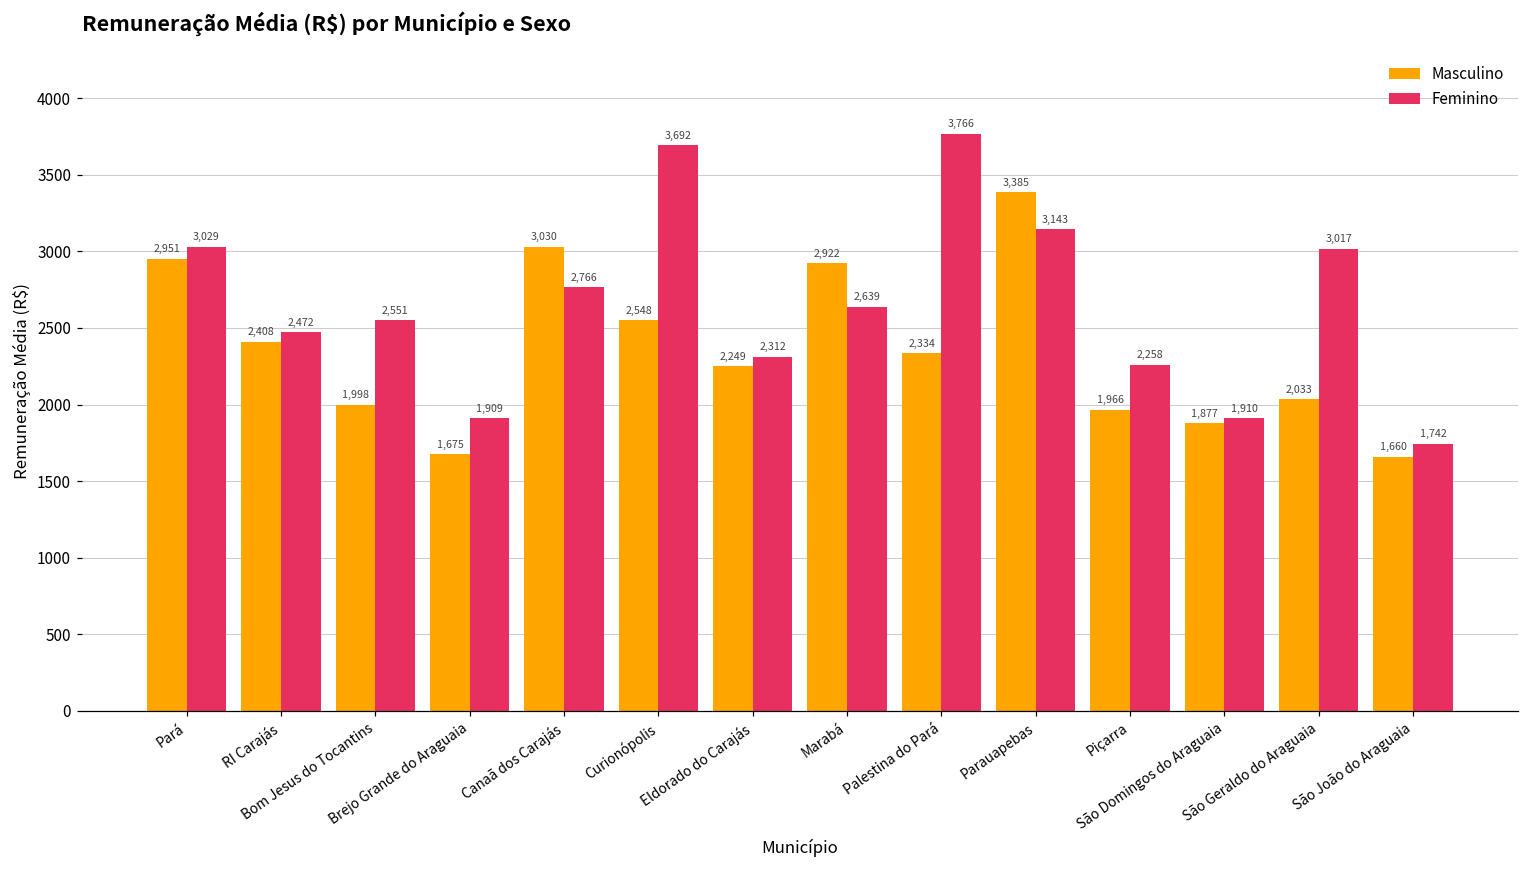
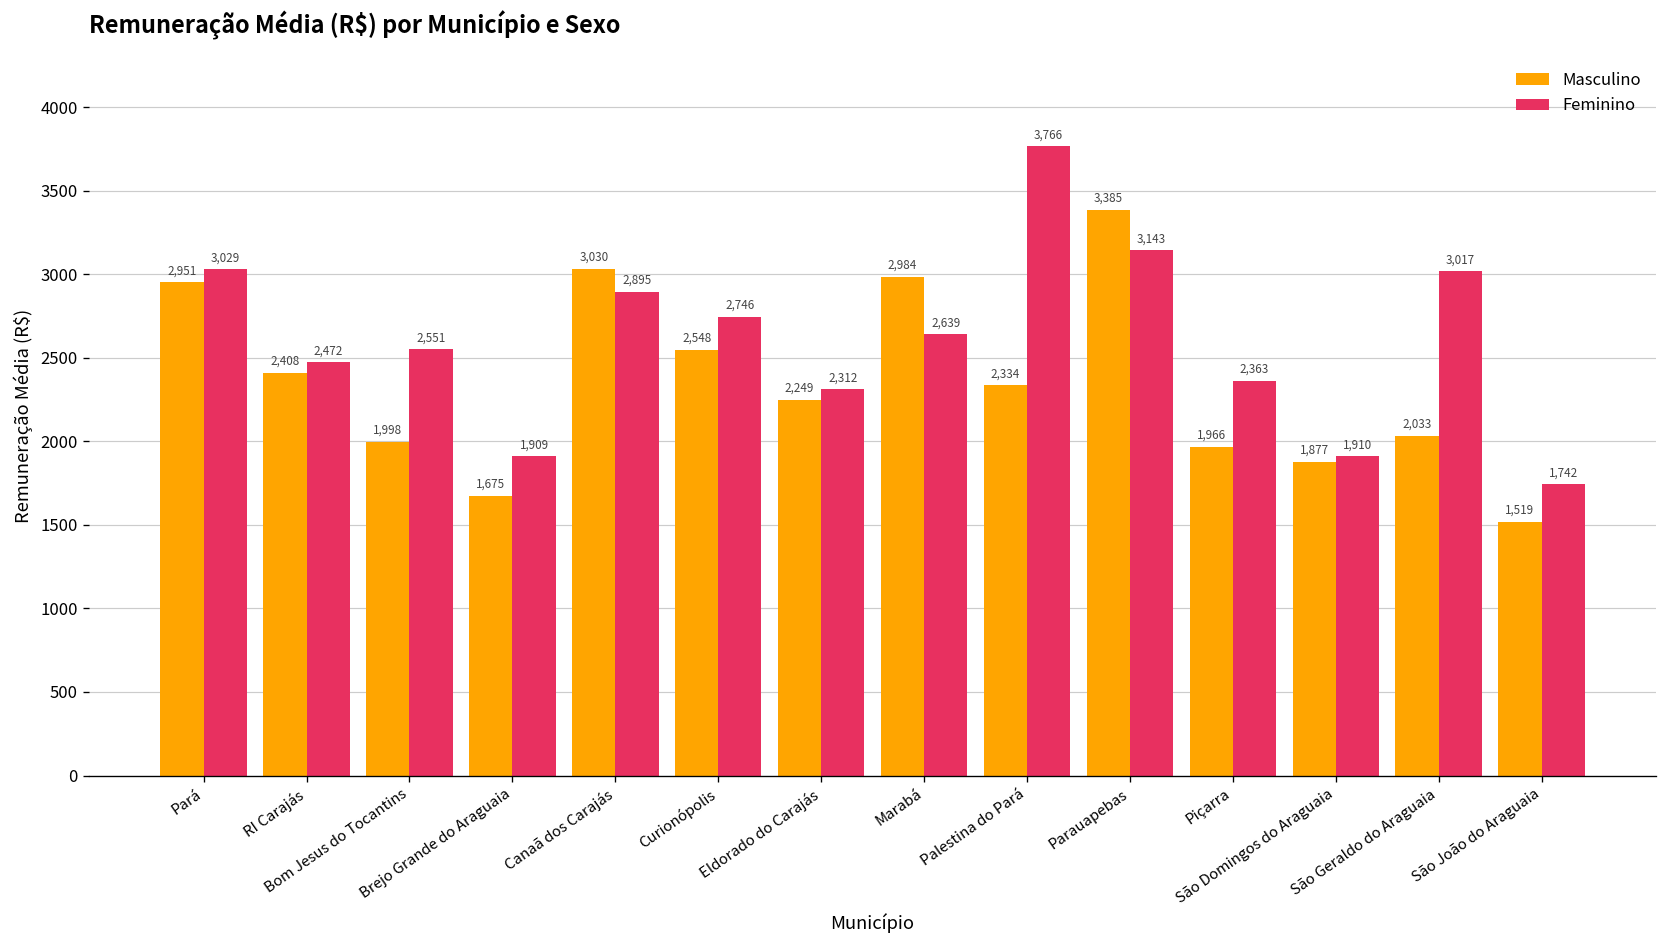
Feminino, Canaã dos Carajás: 2,766 -> 2,895
Feminino, Curionópolis: 3,692 -> 2,746
Masculino, Marabá: 2,922 -> 2,984
Feminino, Piçarra: 2,258 -> 2,363
Masculino, São João do Araguaia: 1,660 -> 1,519
